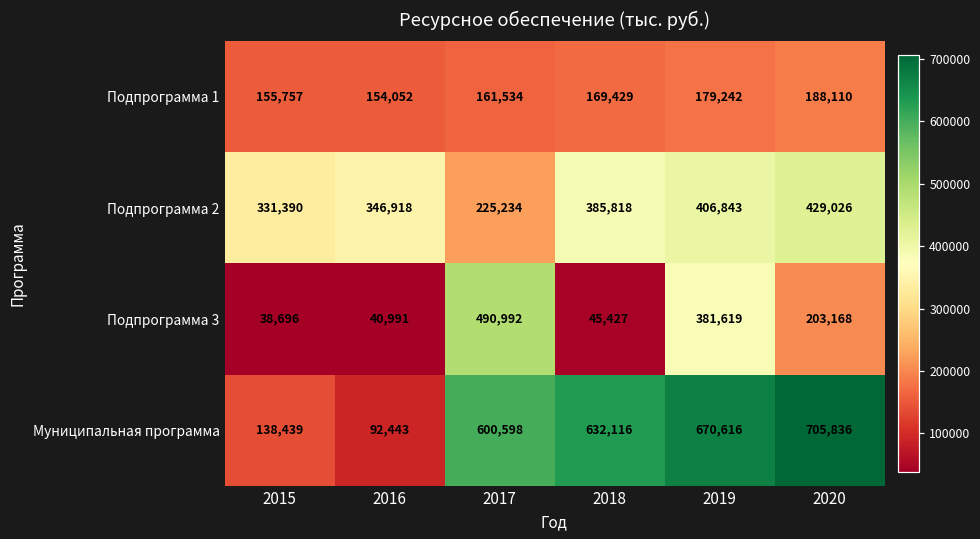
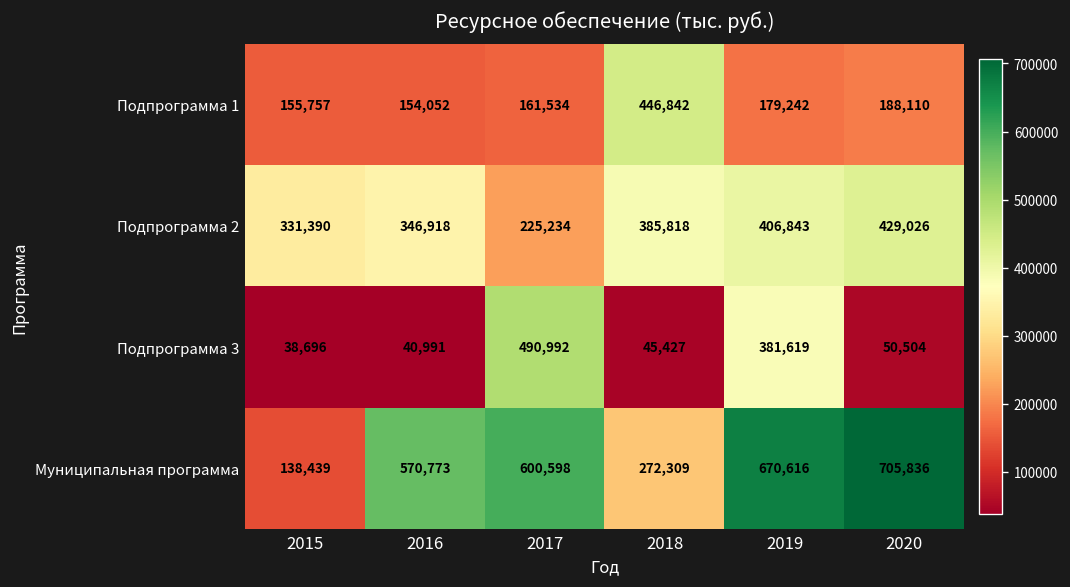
Подпрограмма 1, 2018: 169,429 -> 446,842
Подпрограмма 3, 2020: 203,168 -> 50,504
Муниципальная программа, 2016: 92,443 -> 570,773
Муниципальная программа, 2018: 632,116 -> 272,309
